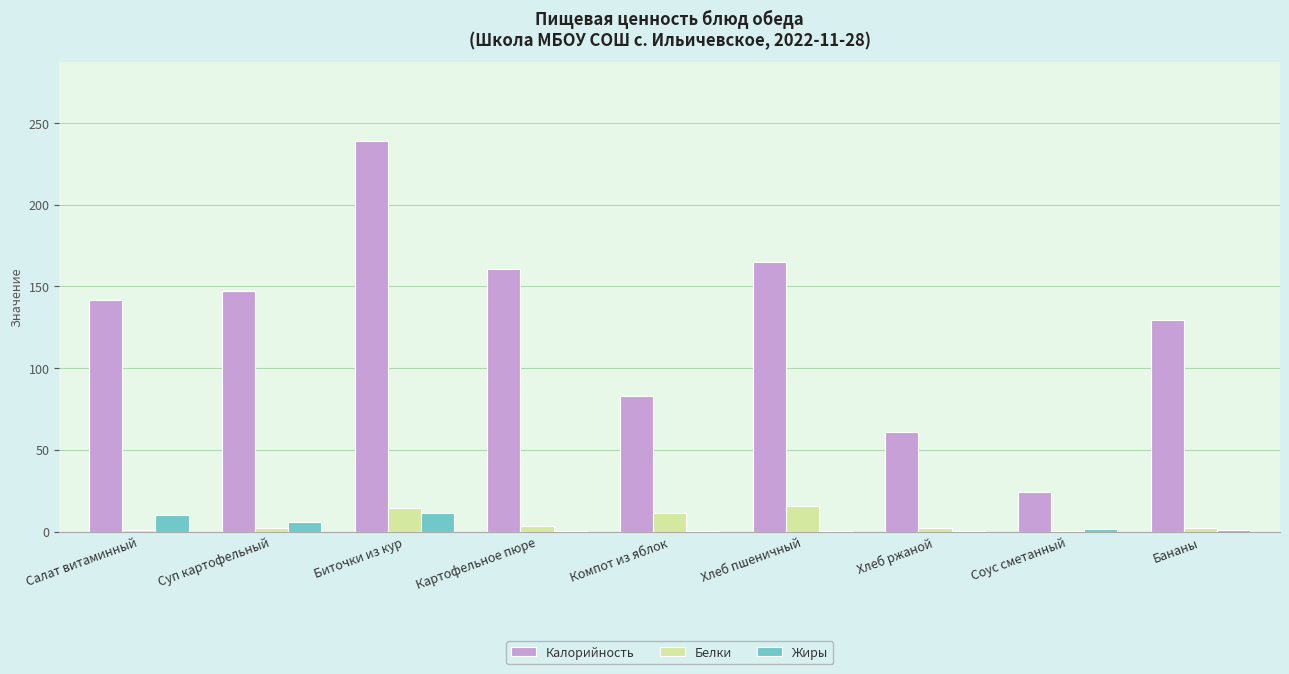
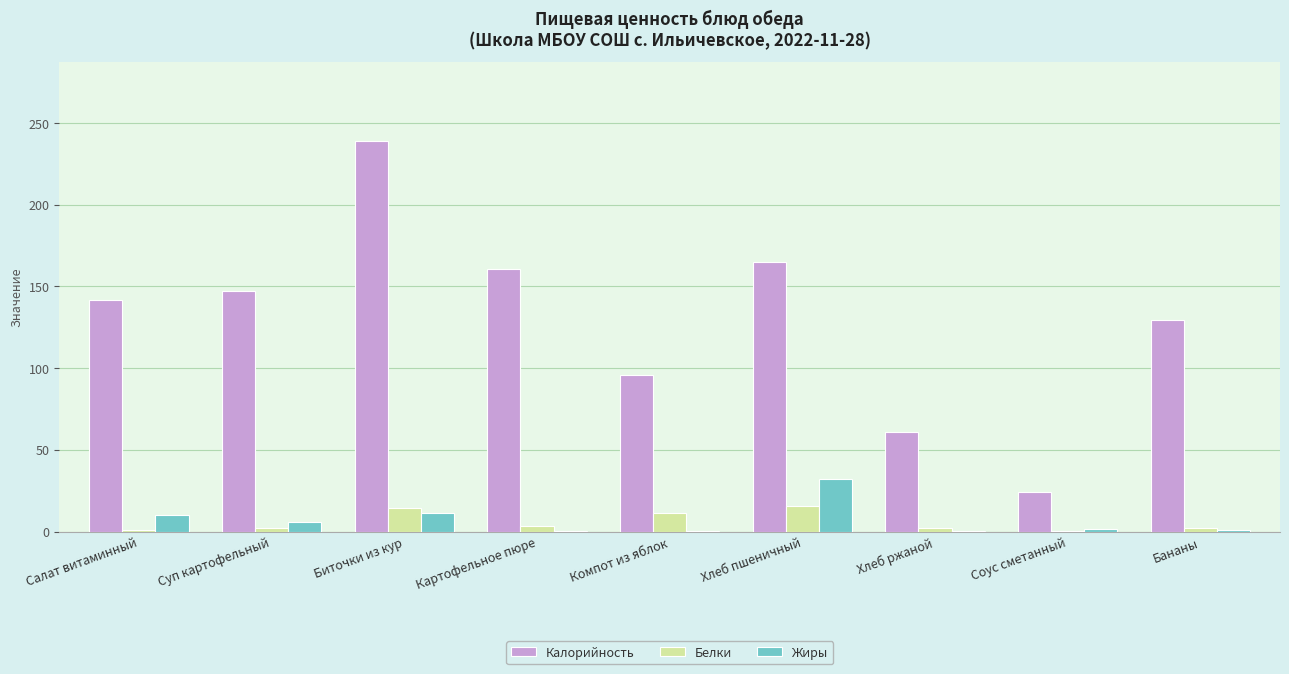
Калорийность, Компот из яблок: 83 -> 96
Жиры, Хлеб пшеничный: 0 -> 32
